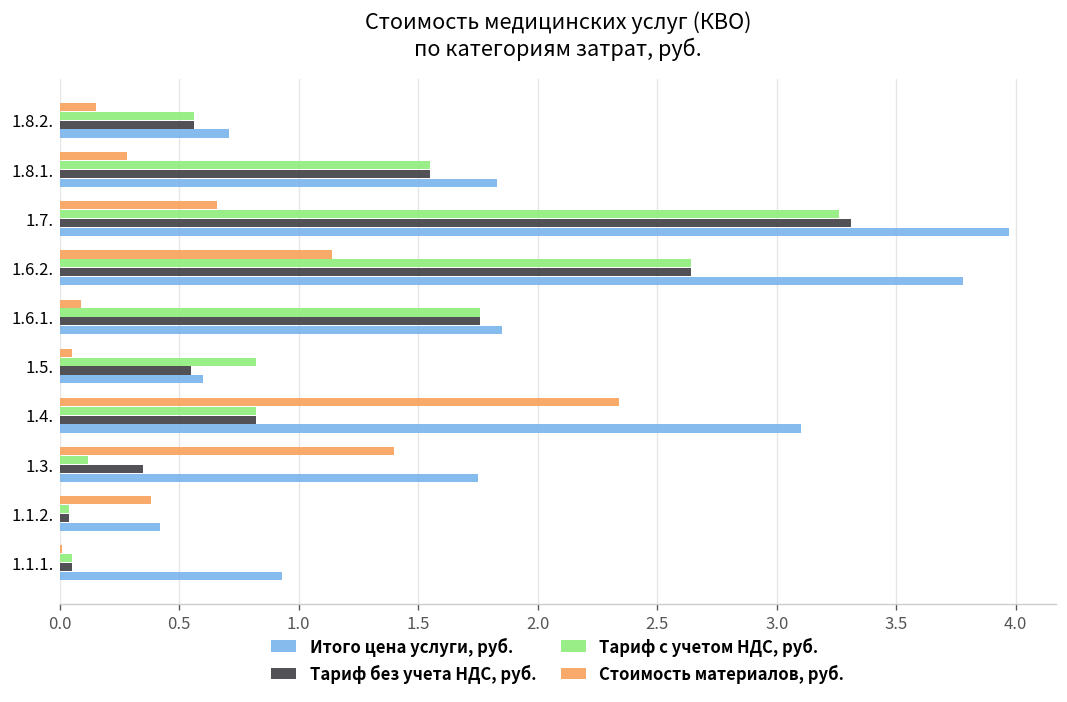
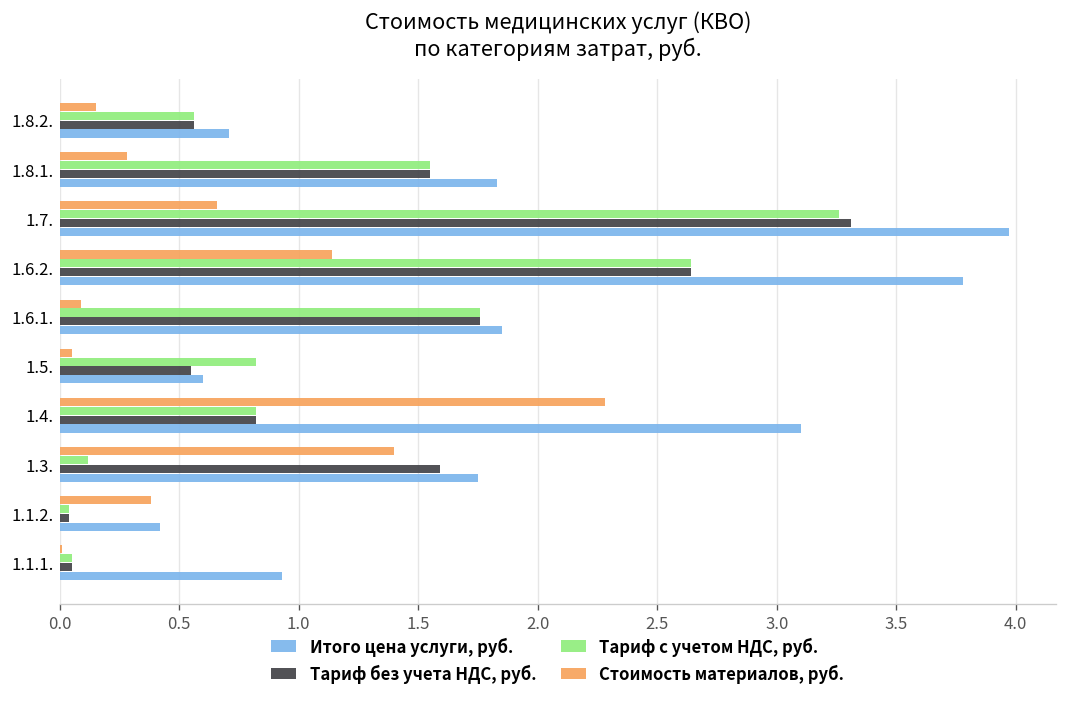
Стоимость материалов, руб., 1.4.: 2.34 -> 2.28
Тариф без учета НДС, руб., 1.3.: 0.35 -> 1.59
